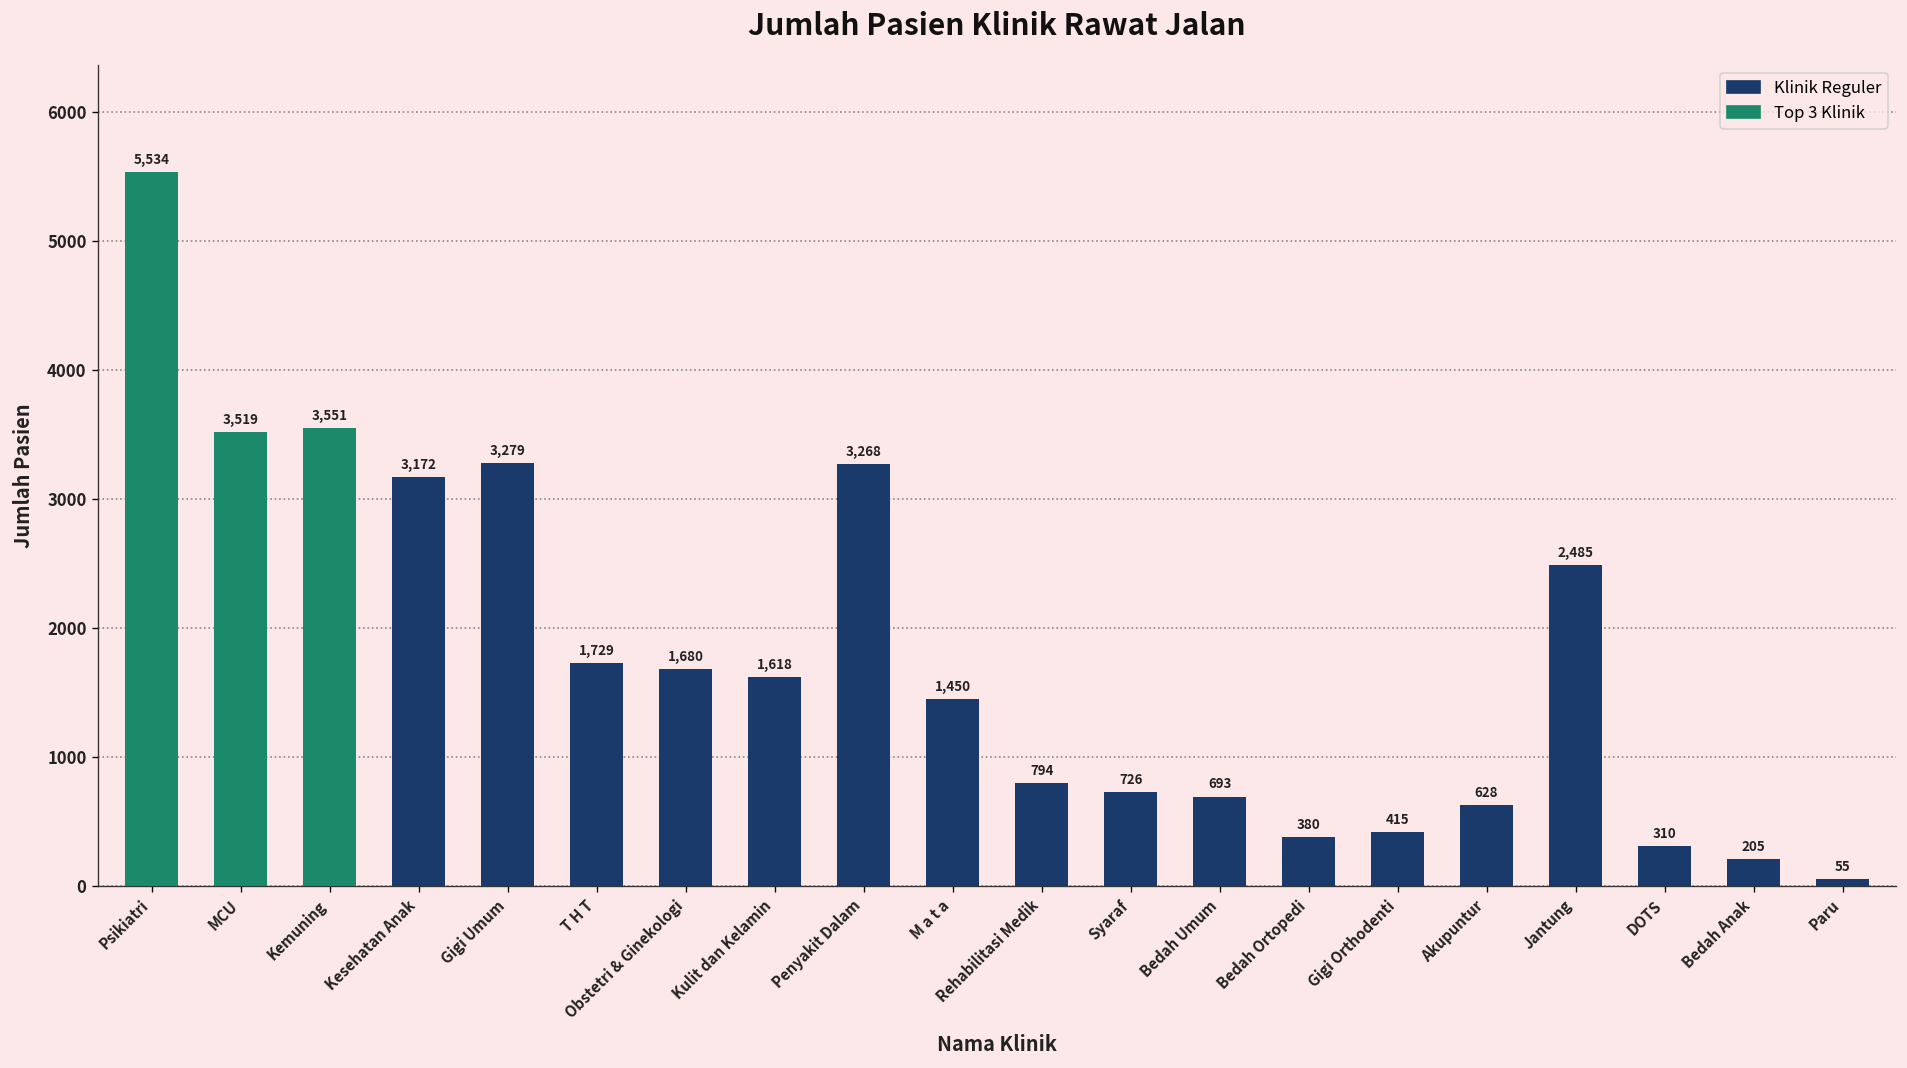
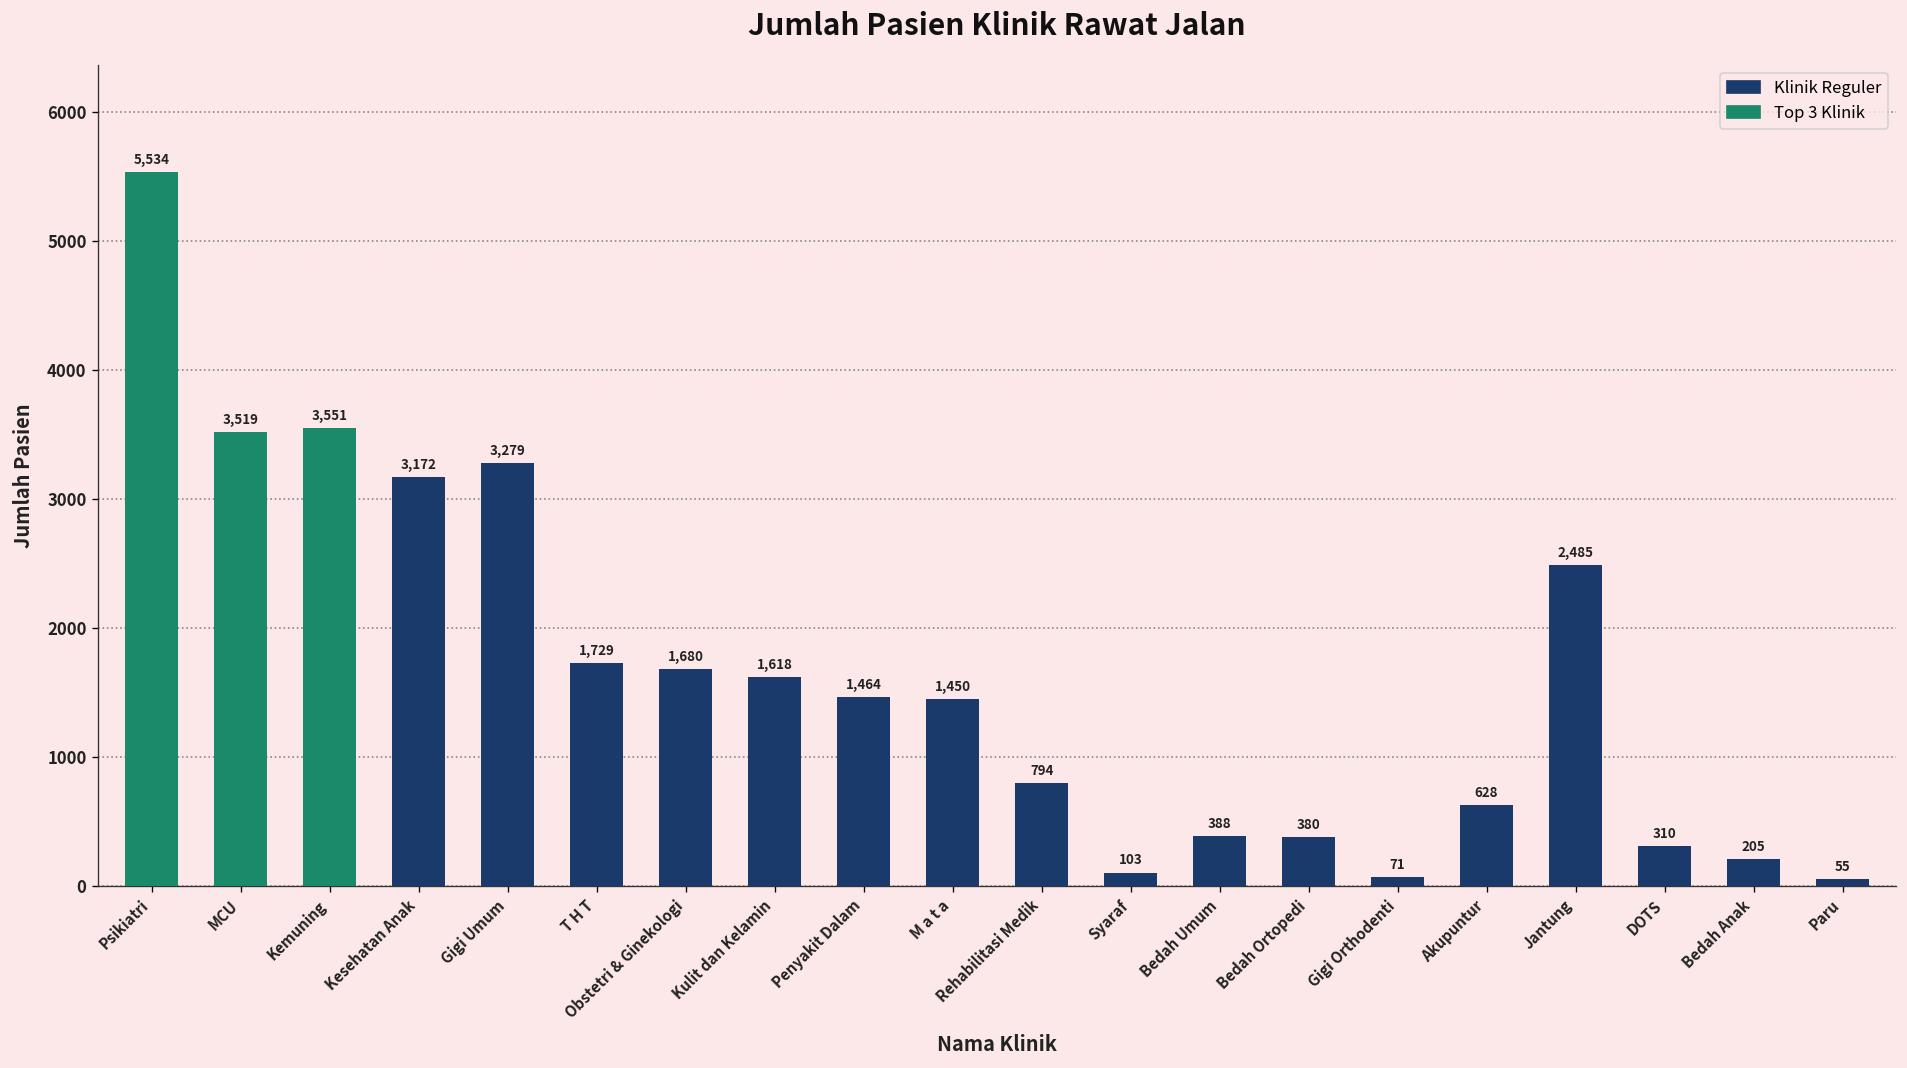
Penyakit Dalam: 3,268 -> 1,464
Syaraf: 726 -> 103
Bedah Umum: 693 -> 388
Gigi Orthodenti: 415 -> 71
